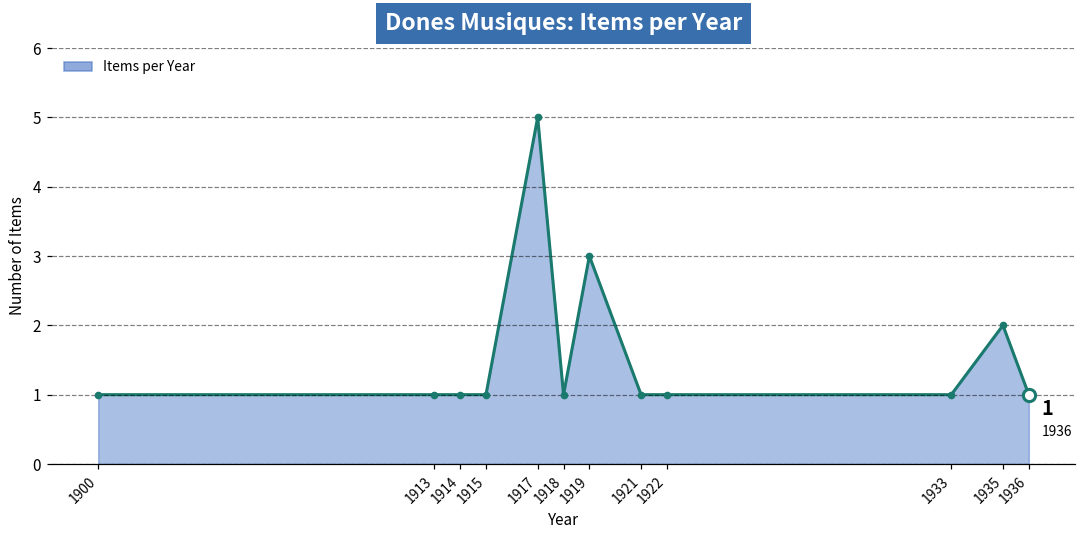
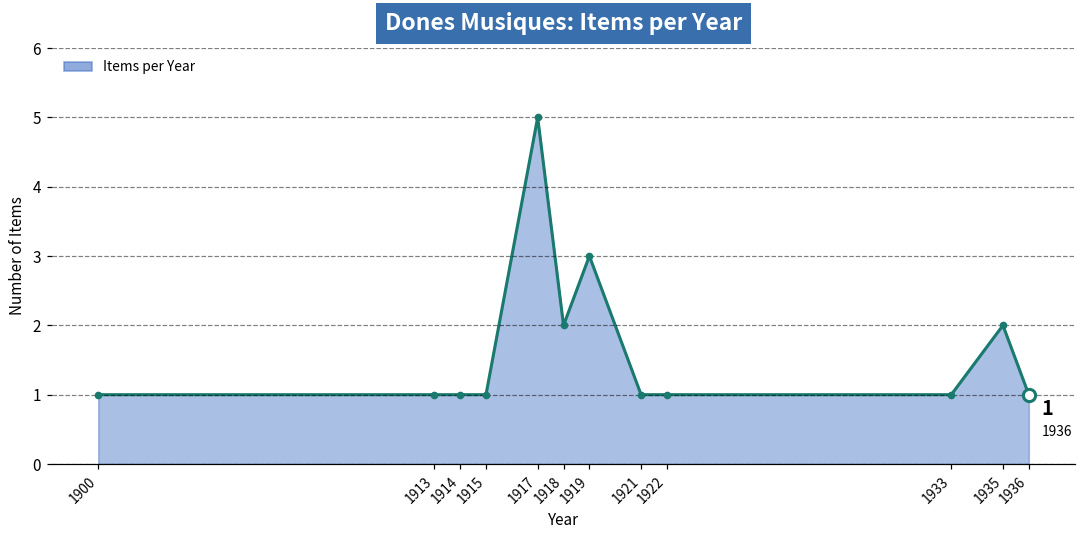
Items per Year, 1918: 1 -> 2
